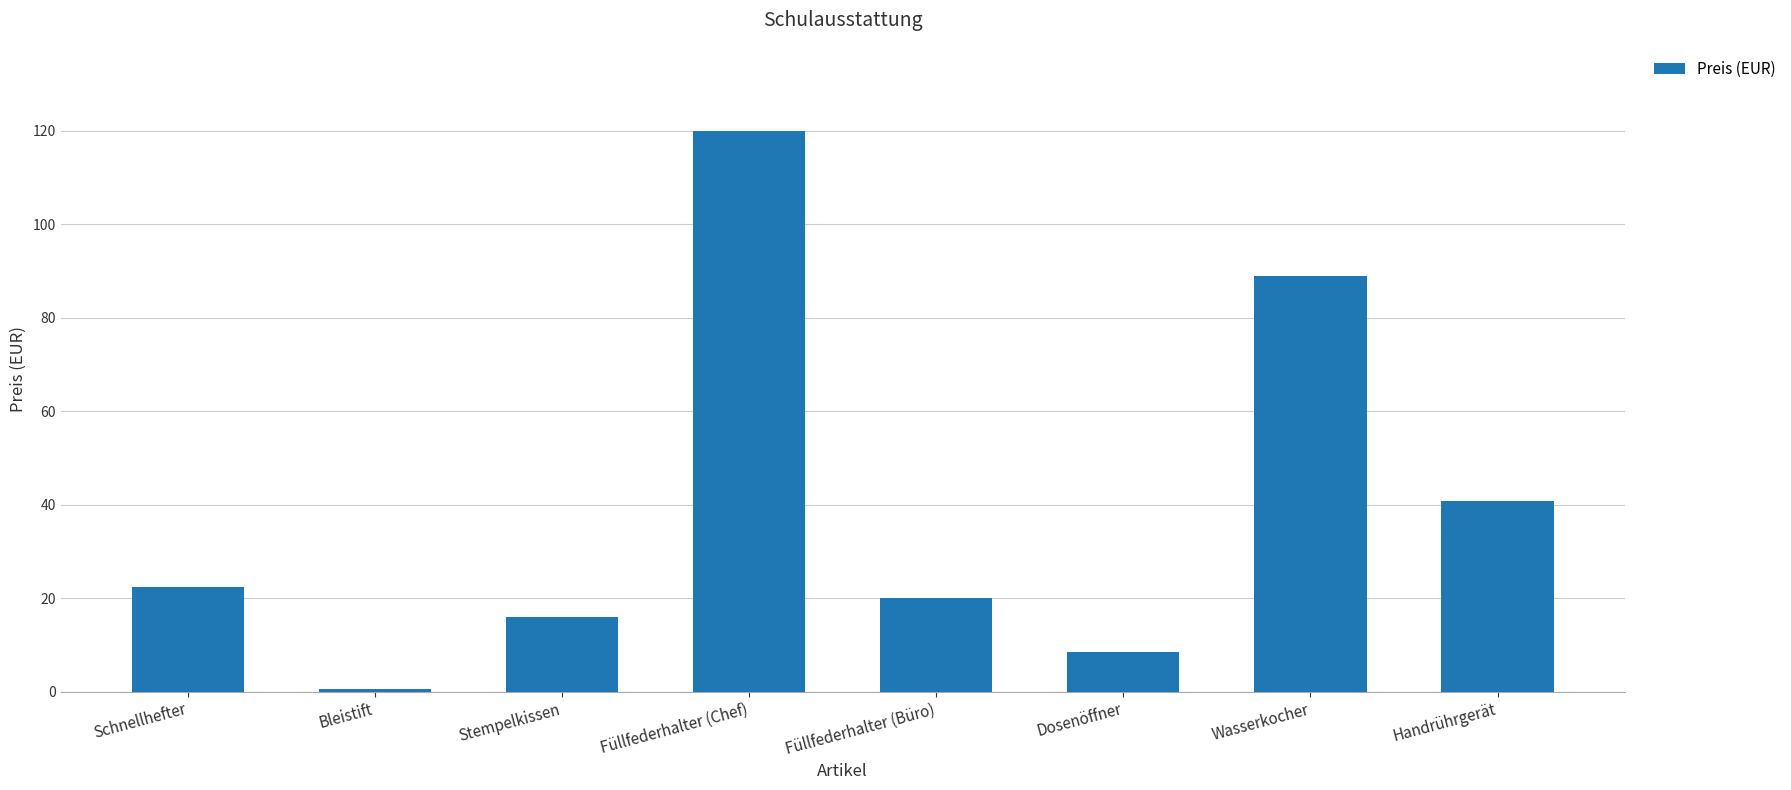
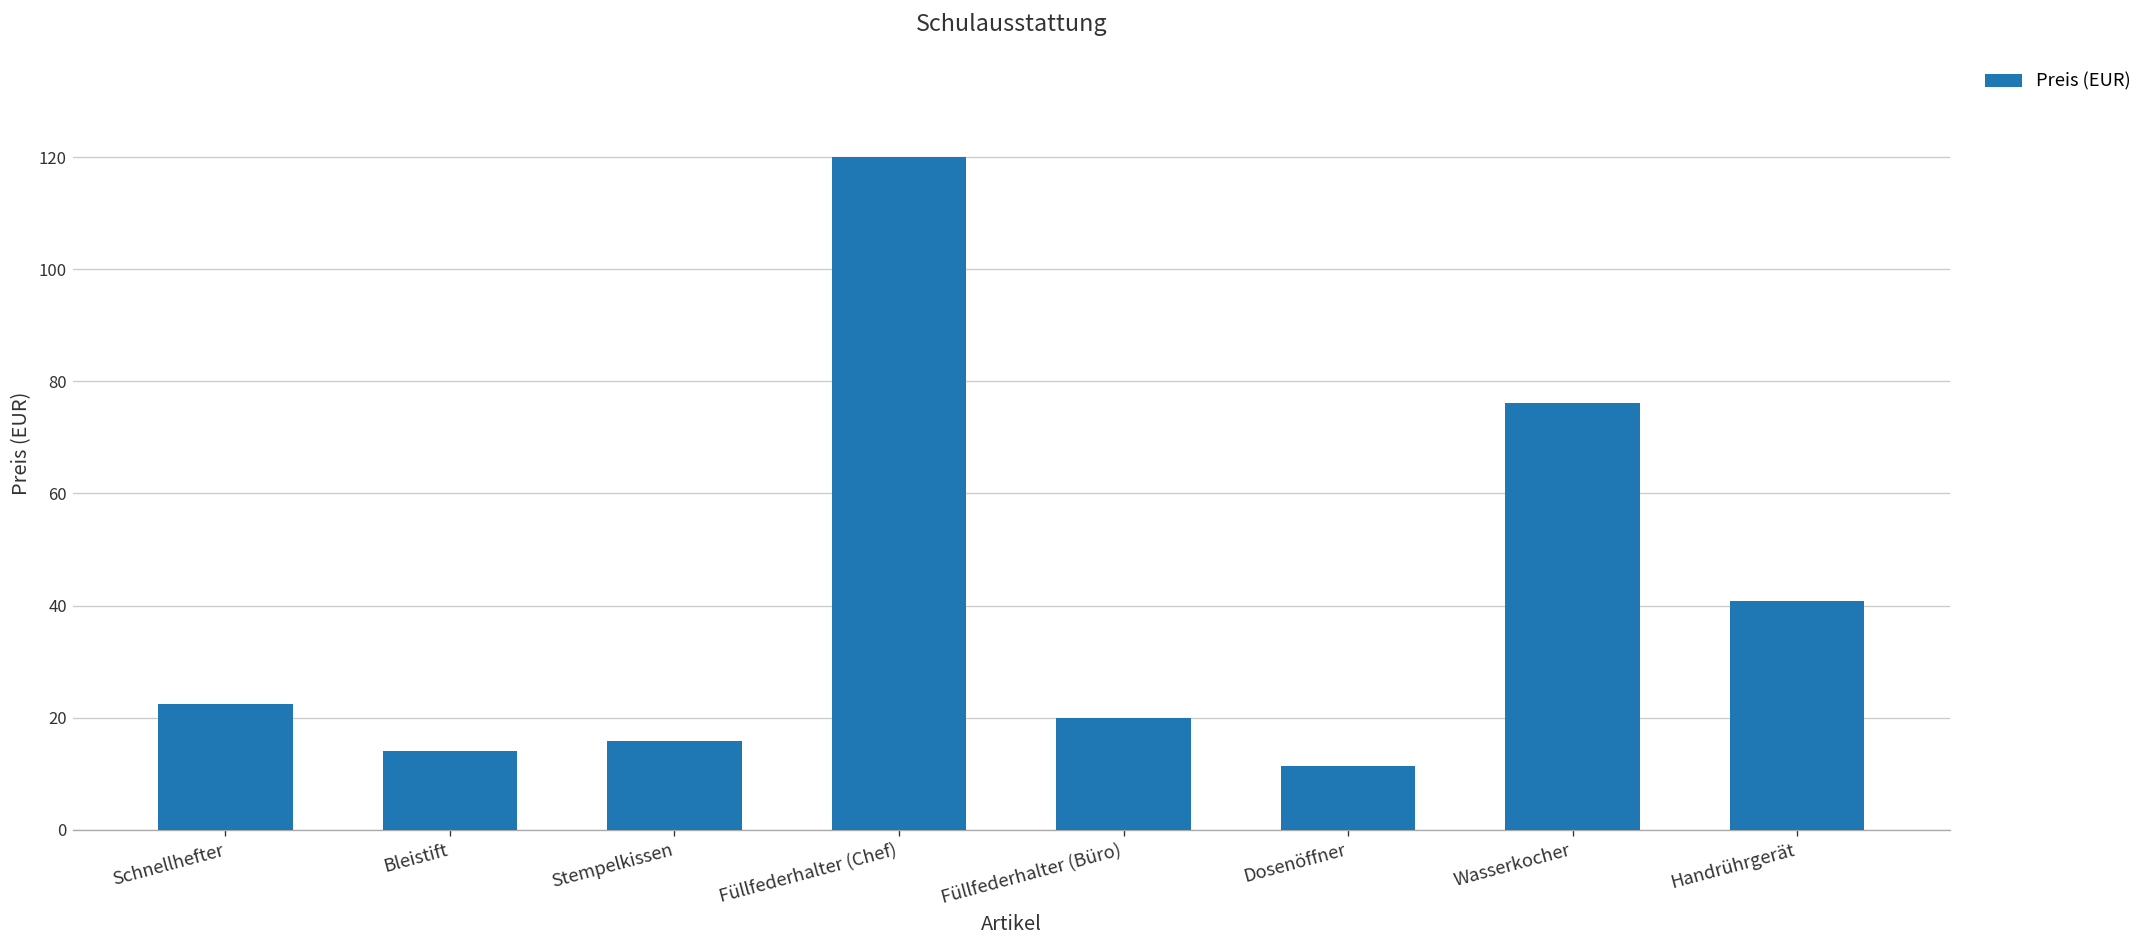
Bleistift: 1 -> 14
Dosenöffner: 9 -> 11
Wasserkocher: 89 -> 76
